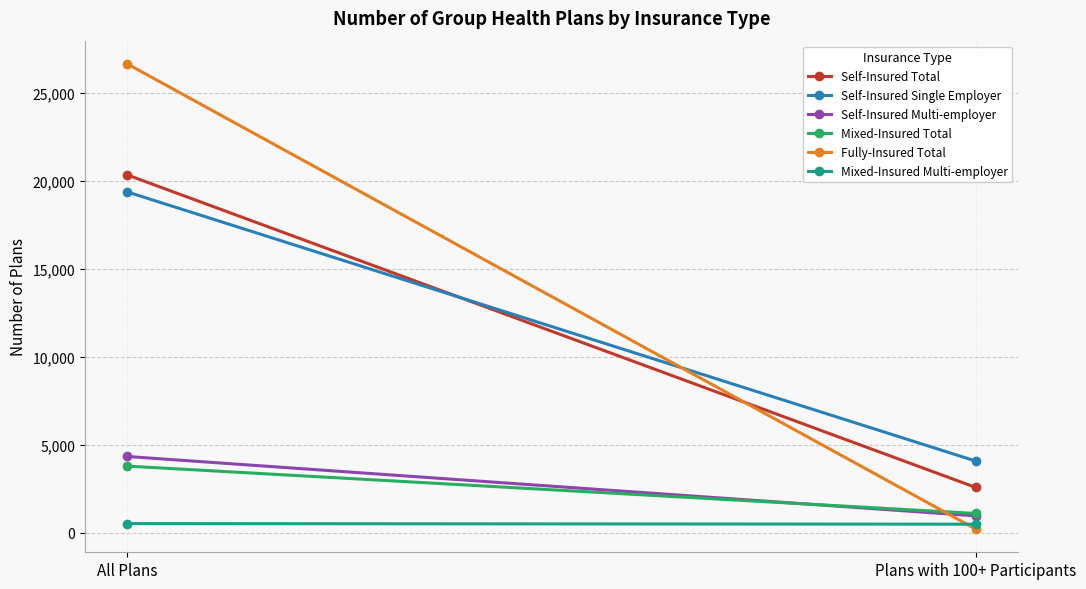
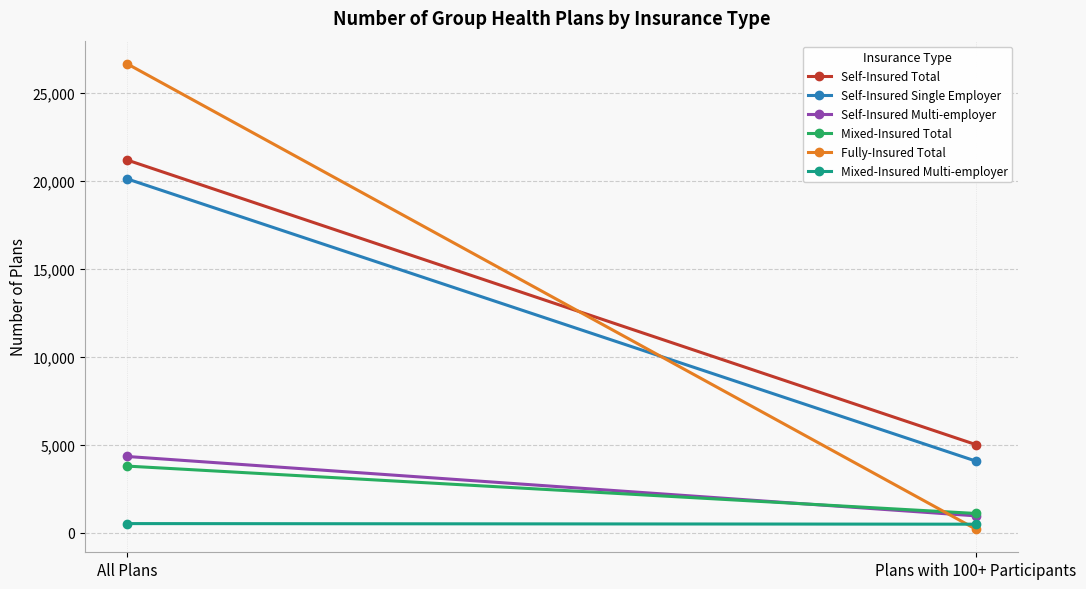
Self-Insured Total, All Plans: 20,300 -> 21,200
Self-Insured Single Employer, All Plans: 19,400 -> 20,100
Self-Insured Total, Plans with 100+ Participants: 2,600 -> 5,000
